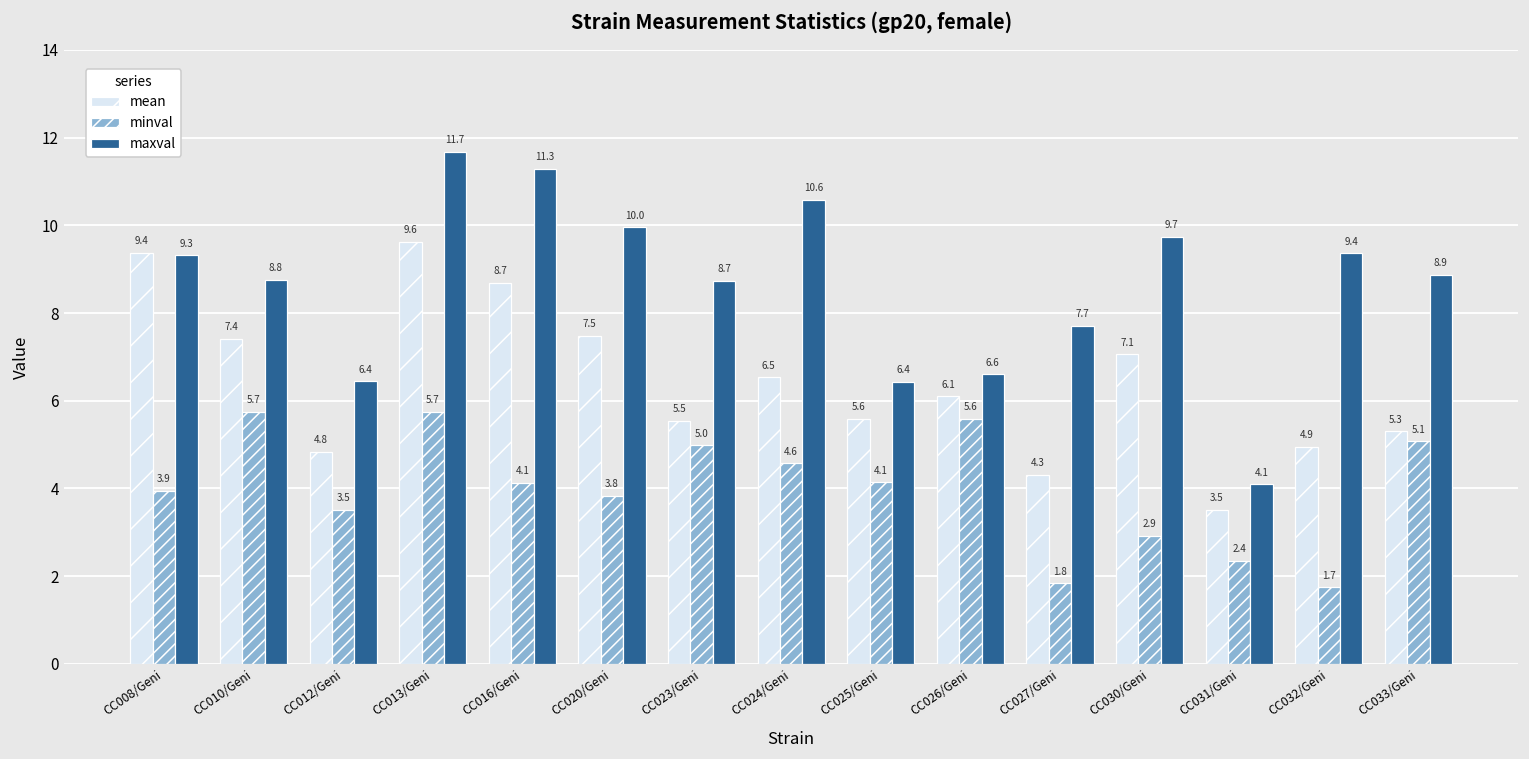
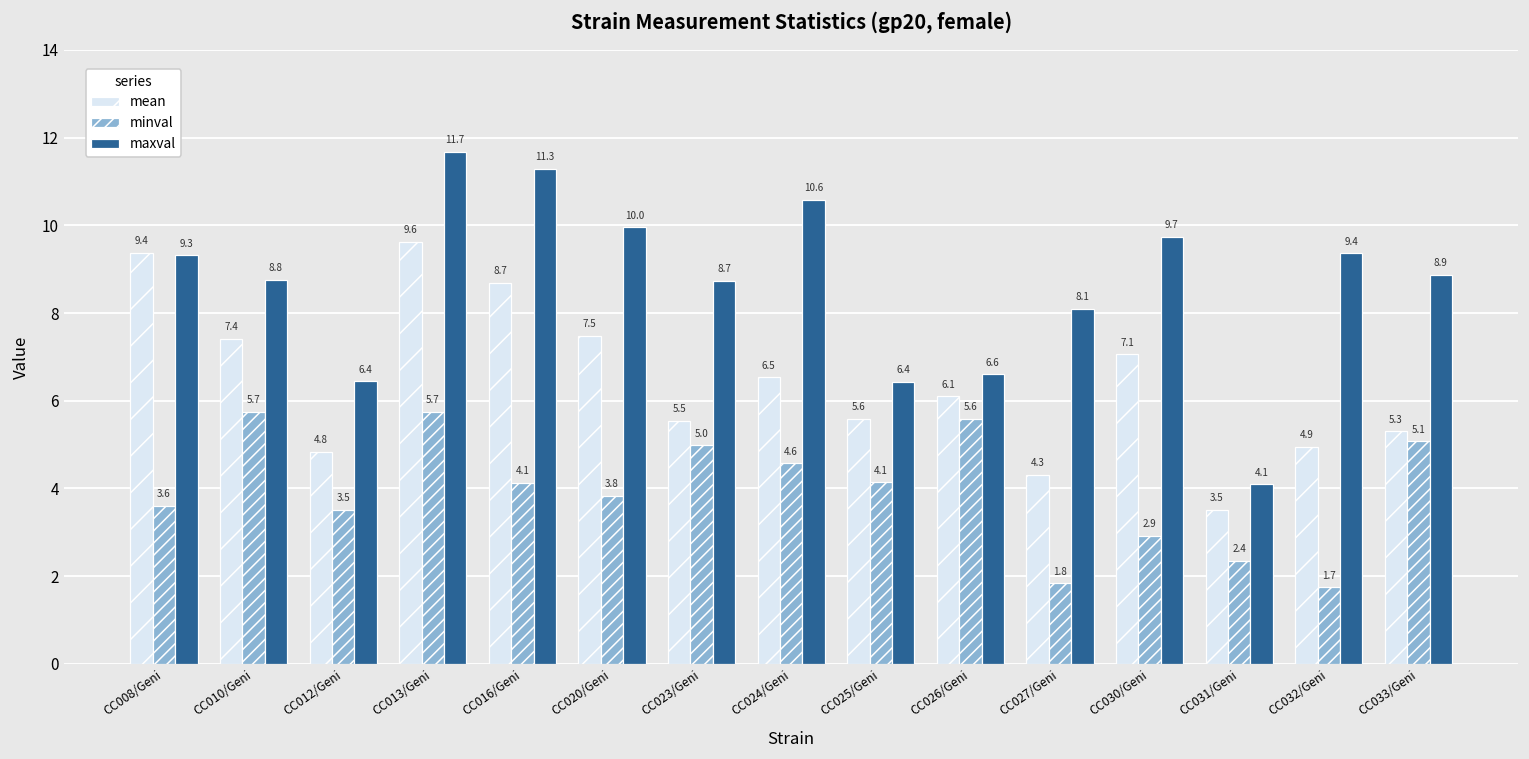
minval, CC008/Geni: 3.9 -> 3.6
maxval, CC027/Geni: 7.7 -> 8.1
